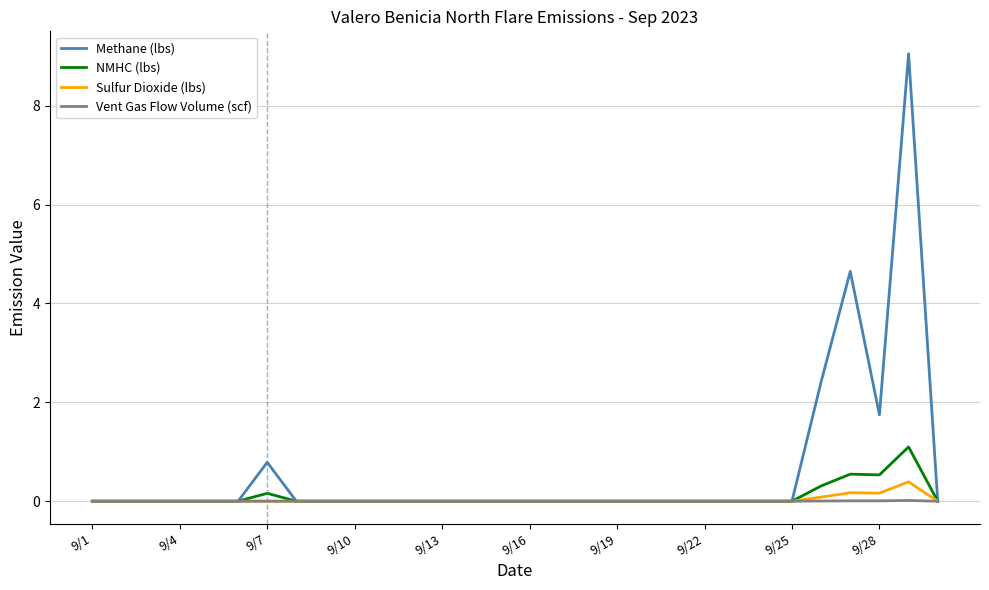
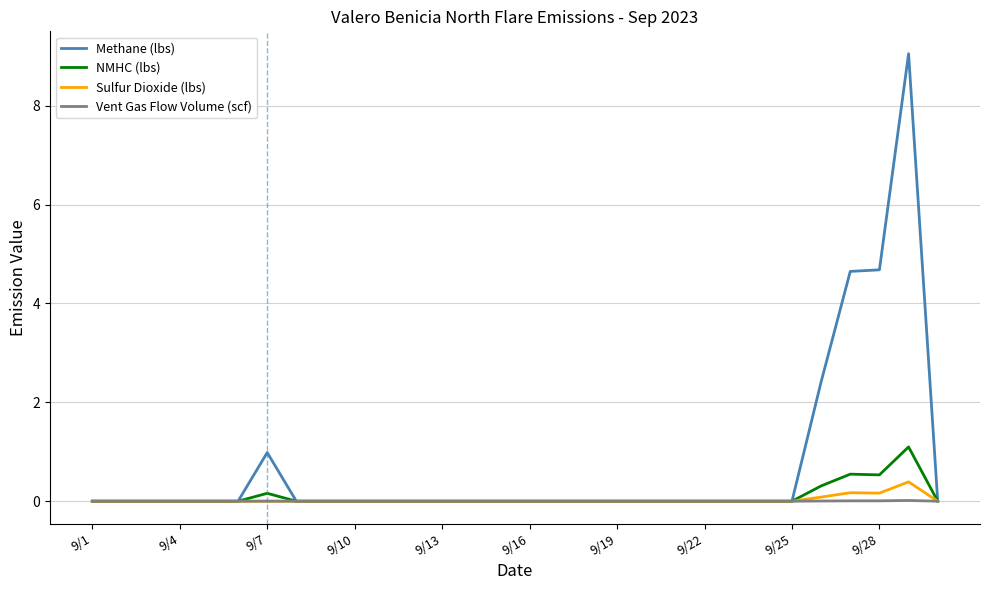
Methane (lbs), 9/7: 0.8 -> 1.0
Methane (lbs), 9/28: 1.7 -> 4.7
